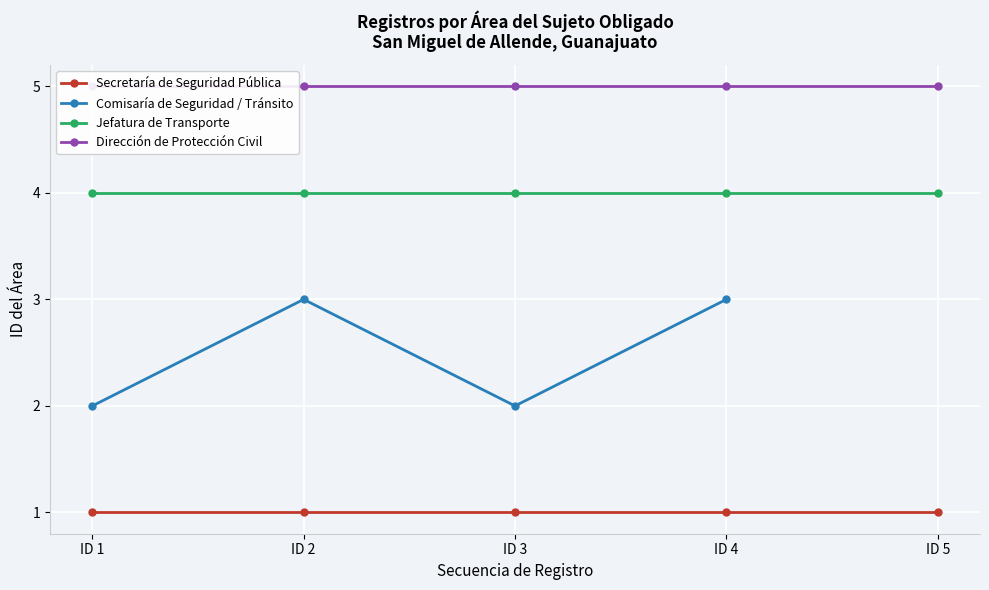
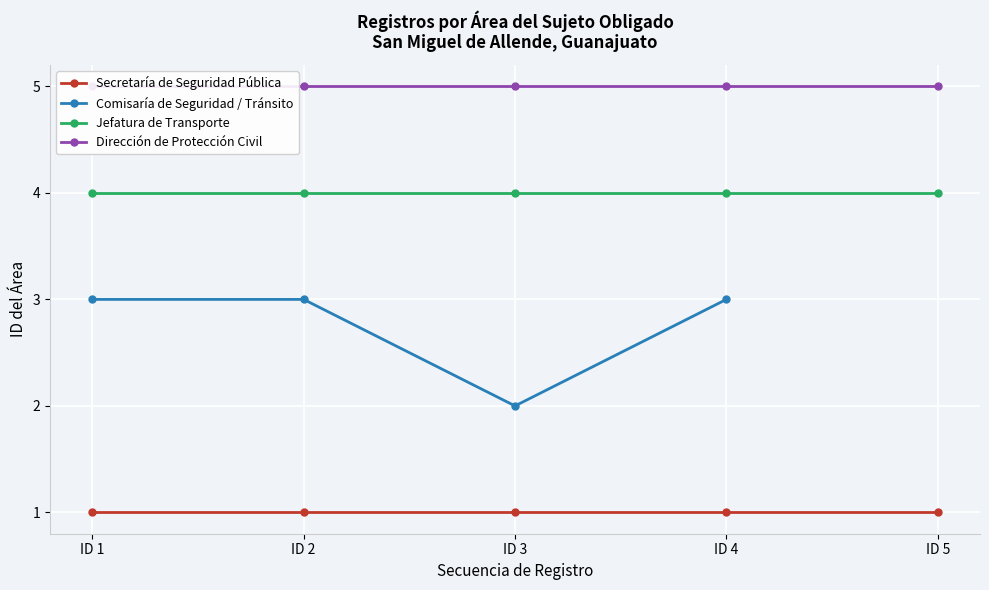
Comisaría de Seguridad / Tránsito, ID 1: 2 -> 3
